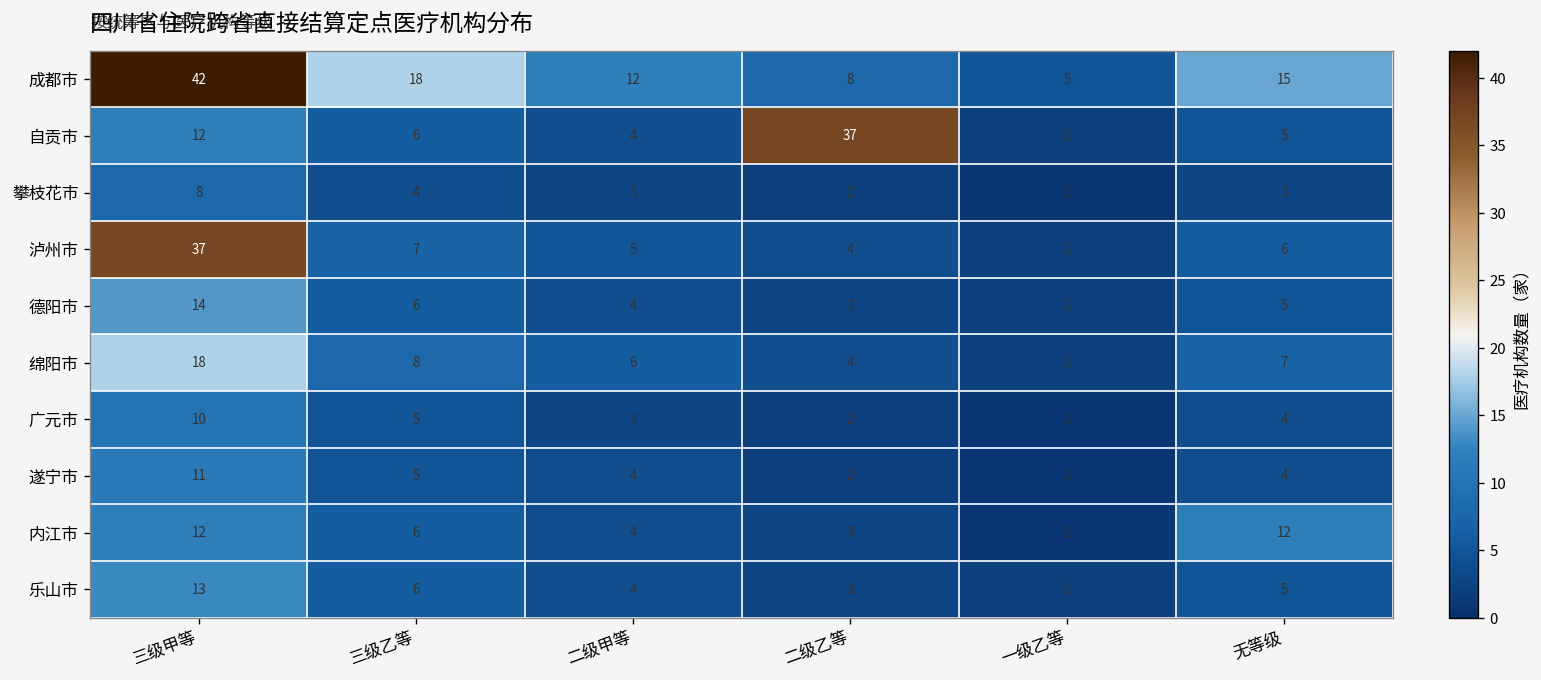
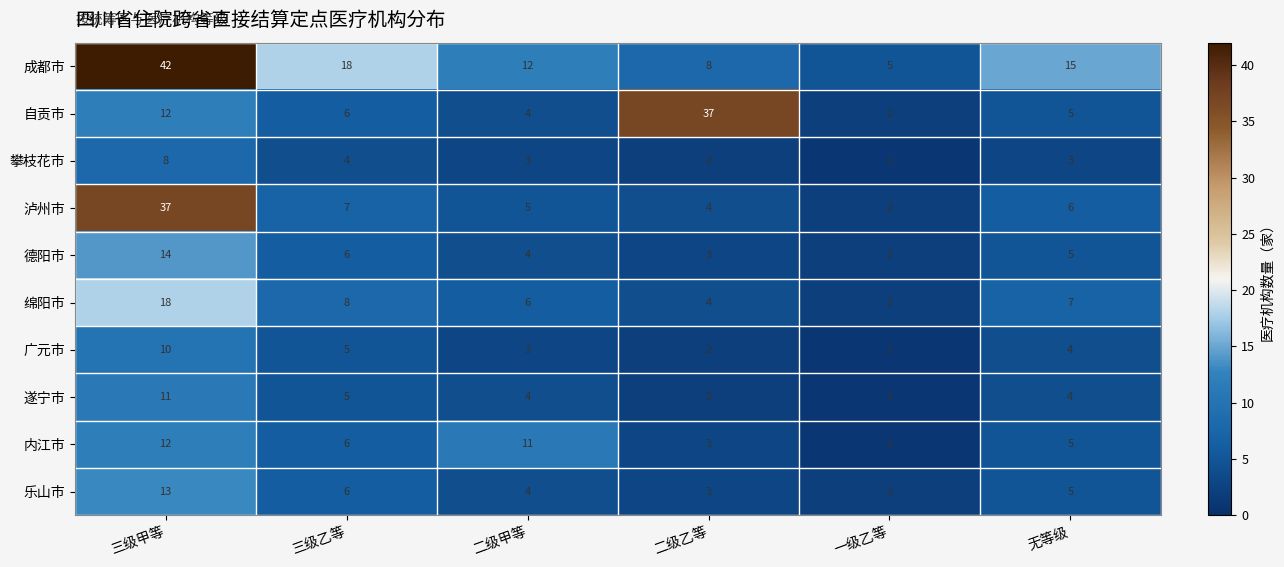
内江市, 二级甲等: 4 -> 11
内江市, 无等级: 12 -> 5
